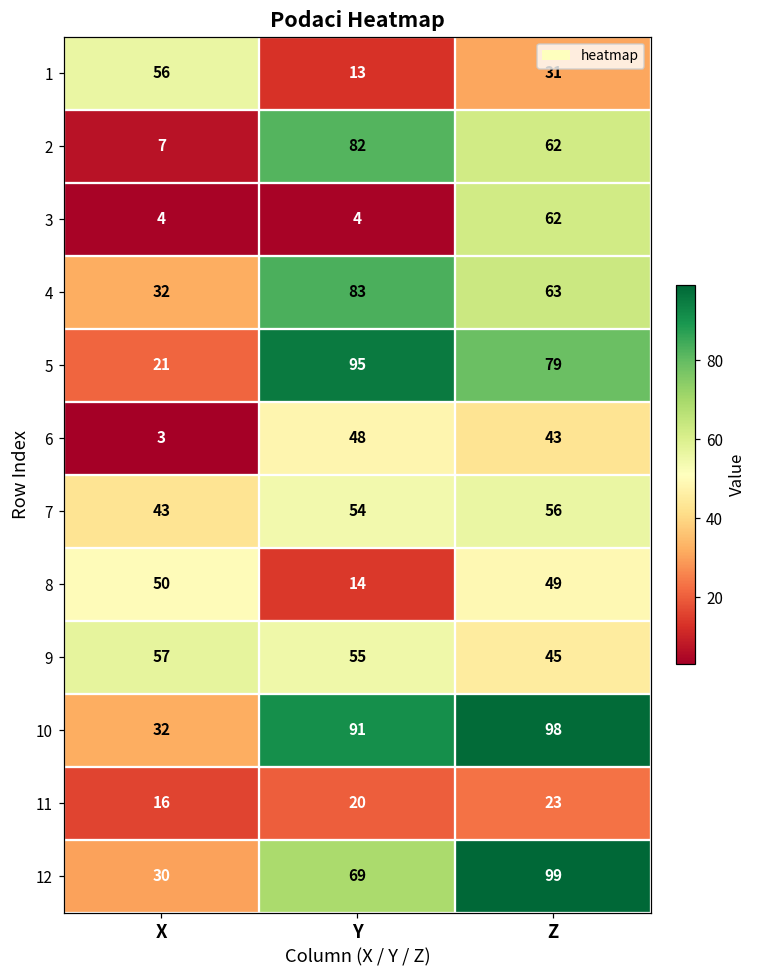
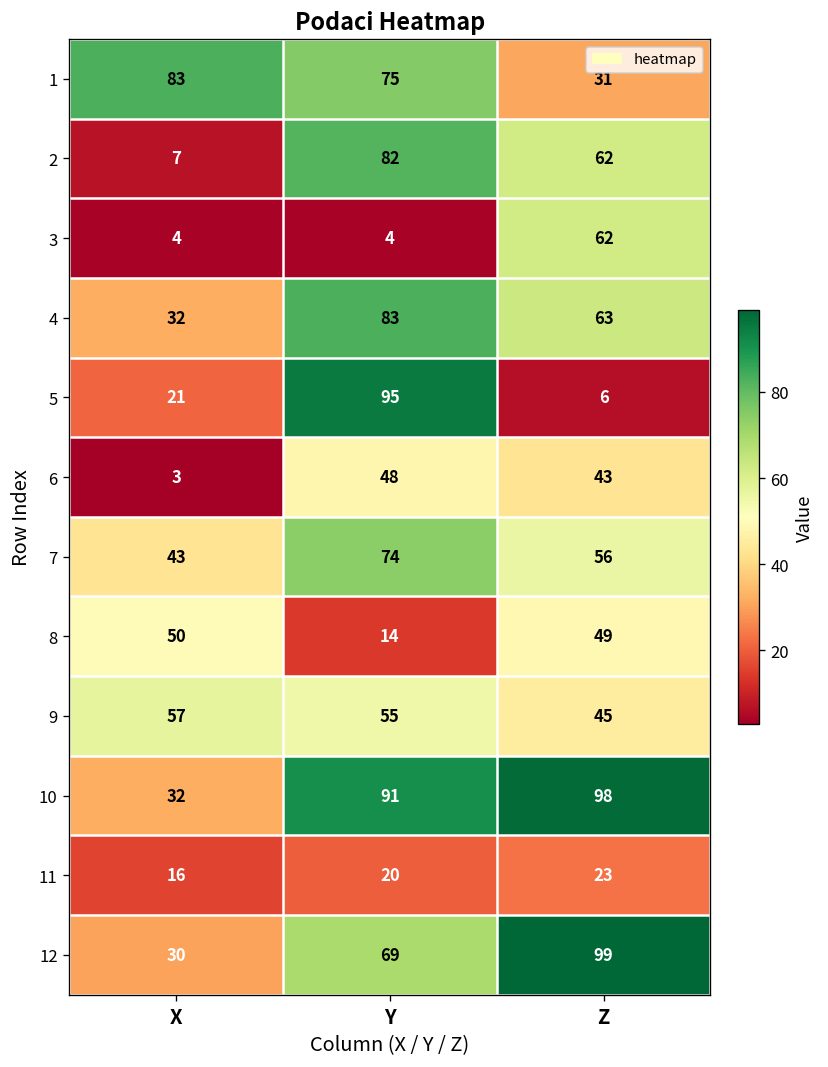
1, X: 56 -> 83
1, Y: 13 -> 75
5, Z: 79 -> 6
7, Y: 54 -> 74
